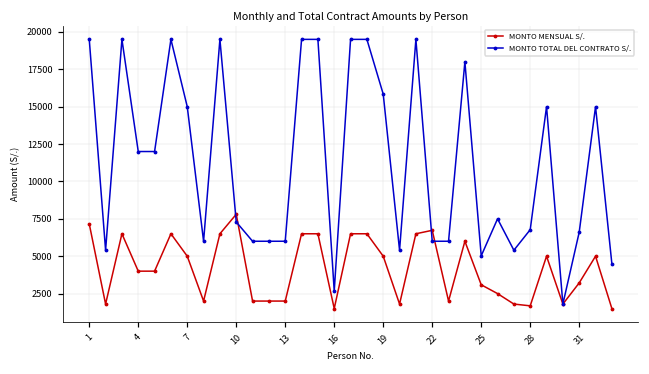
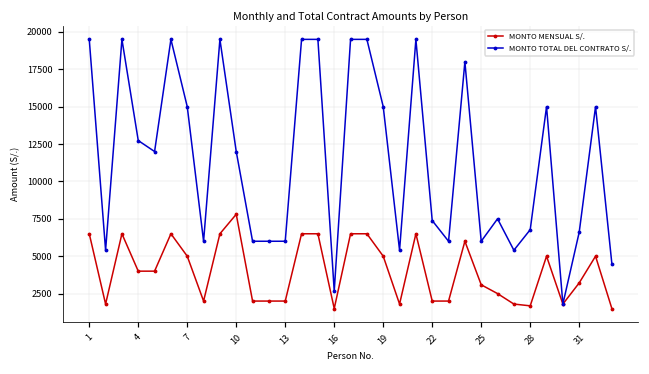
MONTO MENSUAL S/., 1: 7200 -> 6500
MONTO TOTAL DEL CONTRATO S/., 4: 12000 -> 12700
MONTO TOTAL DEL CONTRATO S/., 10: 7300 -> 12000
MONTO TOTAL DEL CONTRATO S/., 19: 15800 -> 15000
MONTO MENSUAL S/., 22: 6700 -> 2000
MONTO TOTAL DEL CONTRATO S/., 22: 6000 -> 7400
MONTO TOTAL DEL CONTRATO S/., 25: 5000 -> 6000
